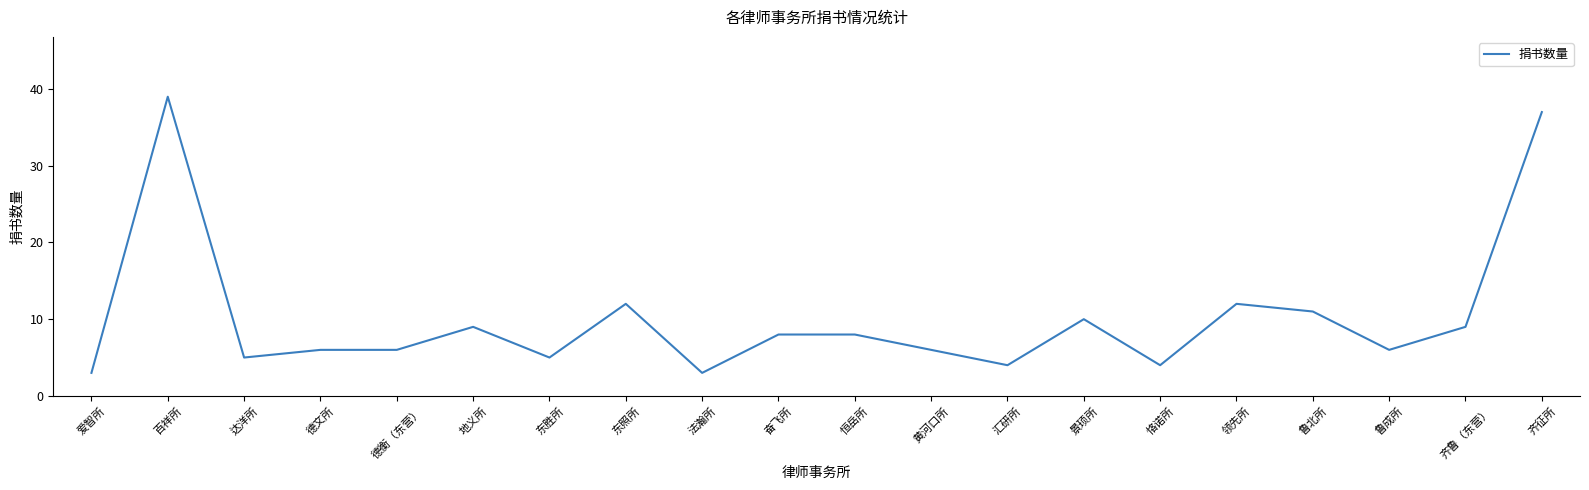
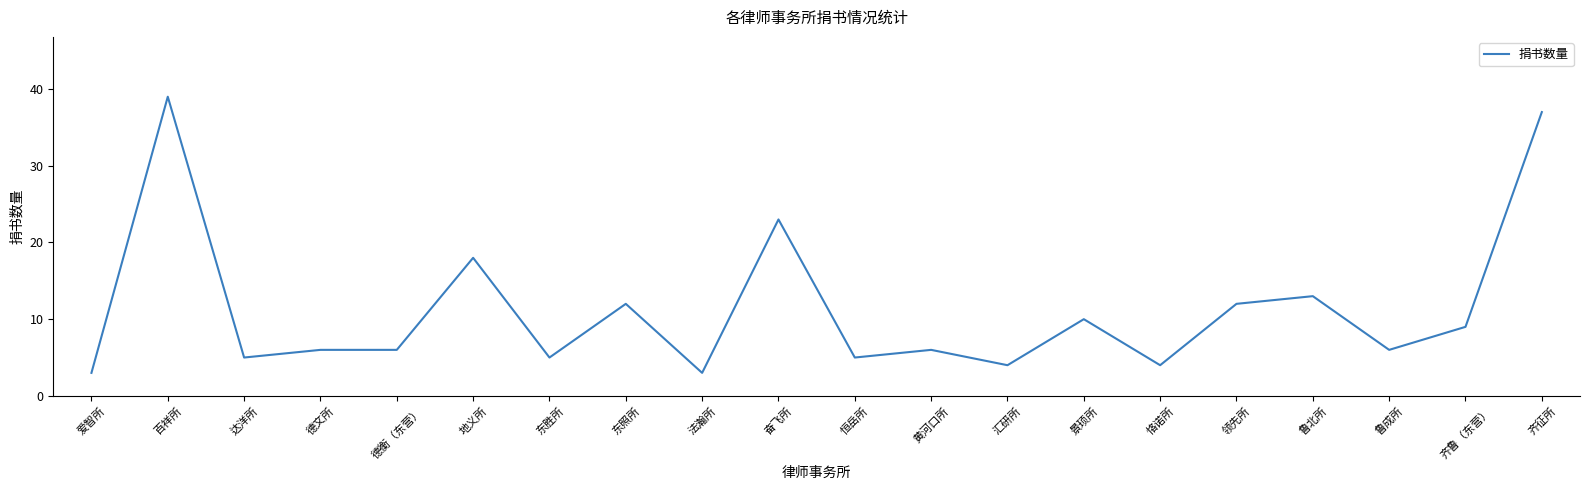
地义所: 9 -> 18
奋飞所: 8 -> 23
恒岳所: 8 -> 5
鲁北所: 11 -> 13
